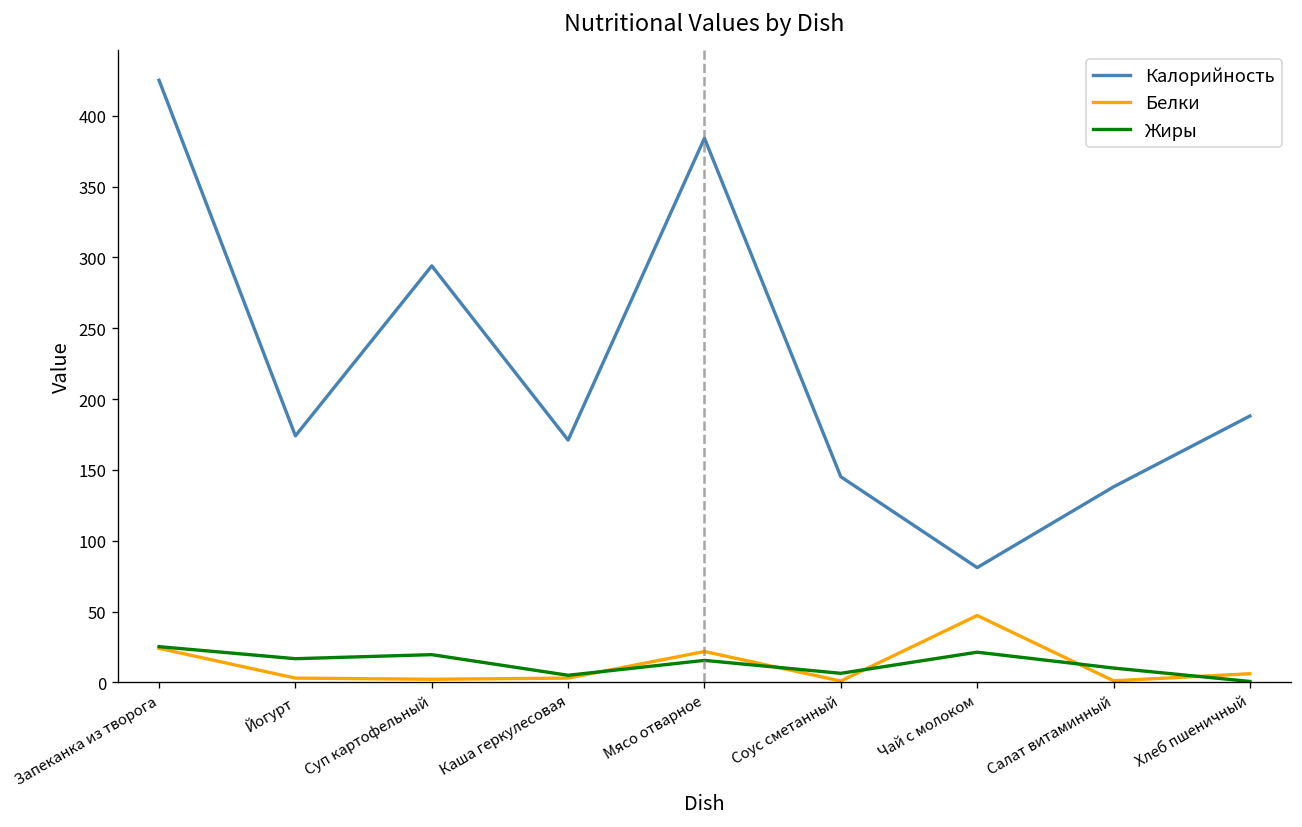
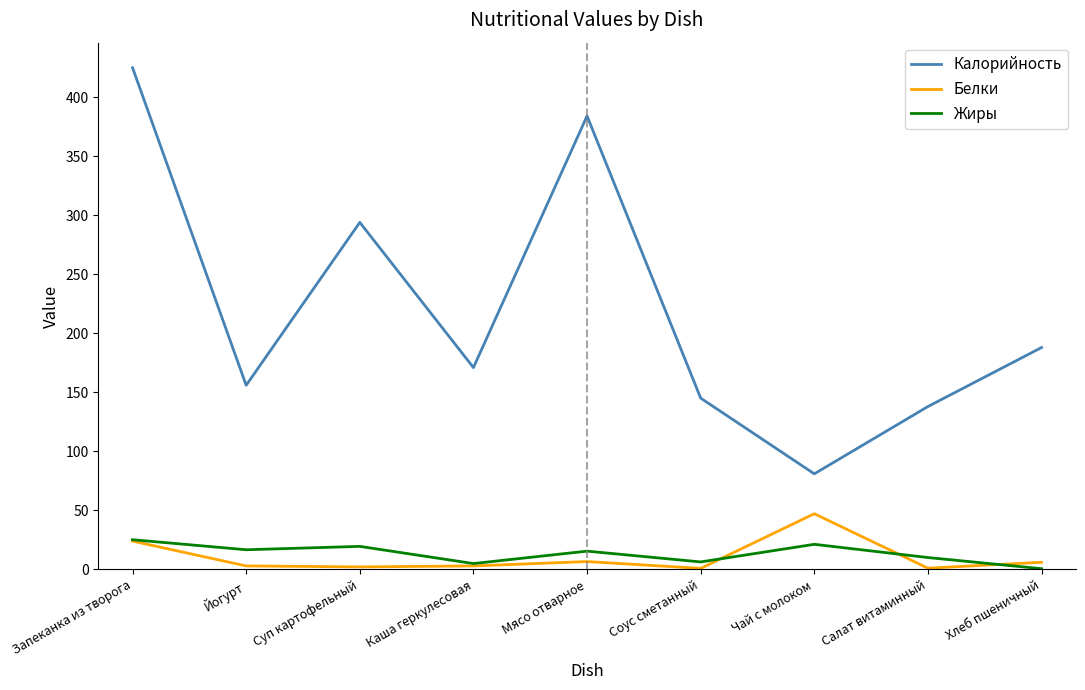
Калорийность, Йогурт: 174 -> 156
Белки, Мясо отварное: 22 -> 7
